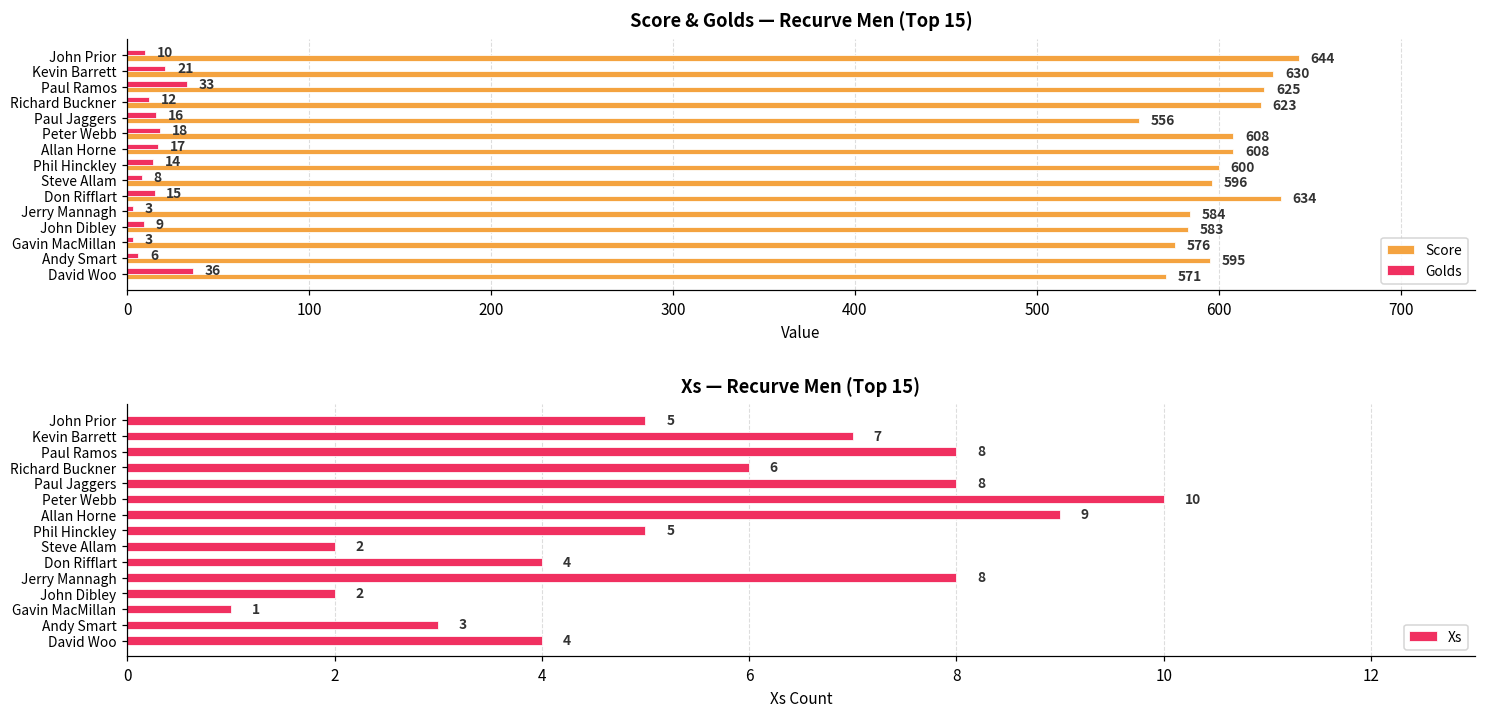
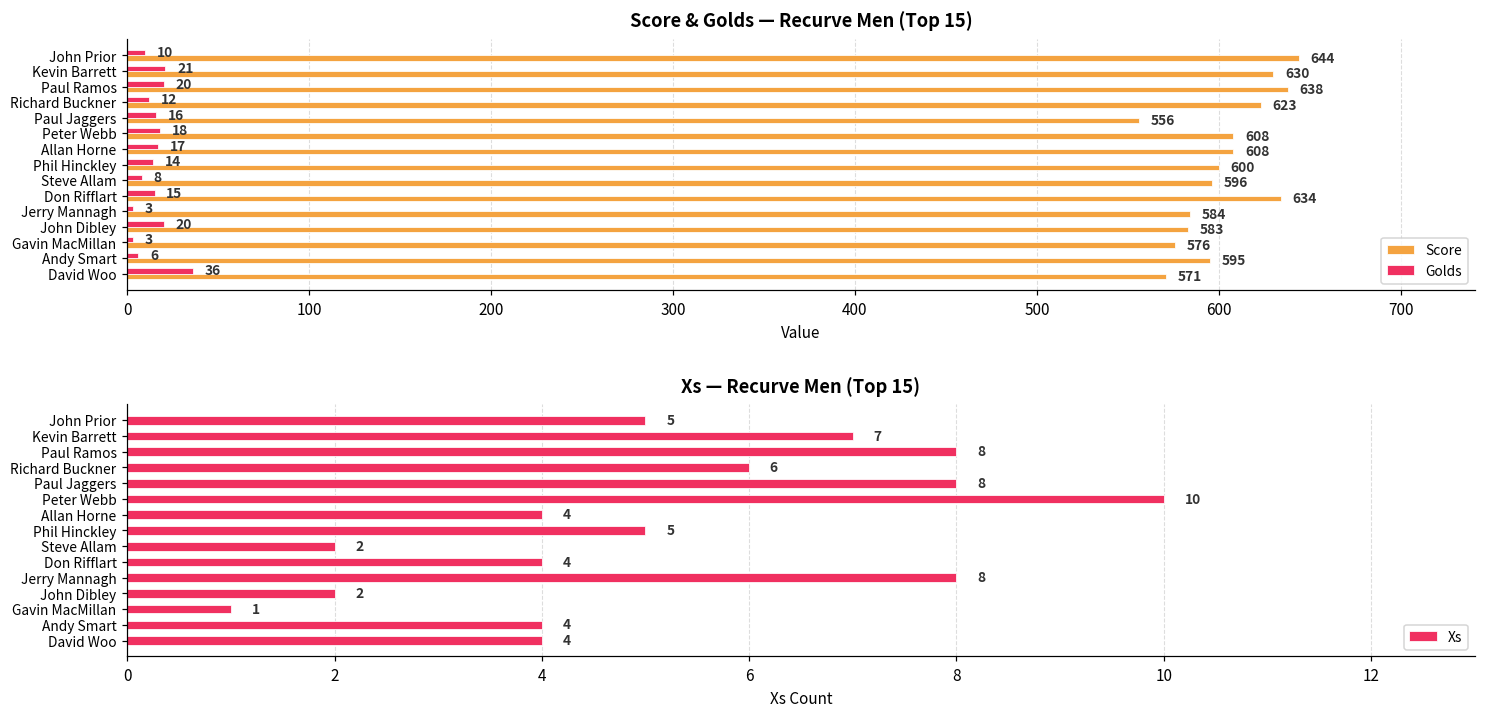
Score & Golds — Recurve Men (Top 15), Golds, Paul Ramos: 33 -> 20
Score & Golds — Recurve Men (Top 15), Score, Paul Ramos: 625 -> 638
Score & Golds — Recurve Men (Top 15), Golds, John Dibley: 9 -> 20
Xs — Recurve Men (Top 15), Allan Horne: 9 -> 4
Xs — Recurve Men (Top 15), Andy Smart: 3 -> 4
